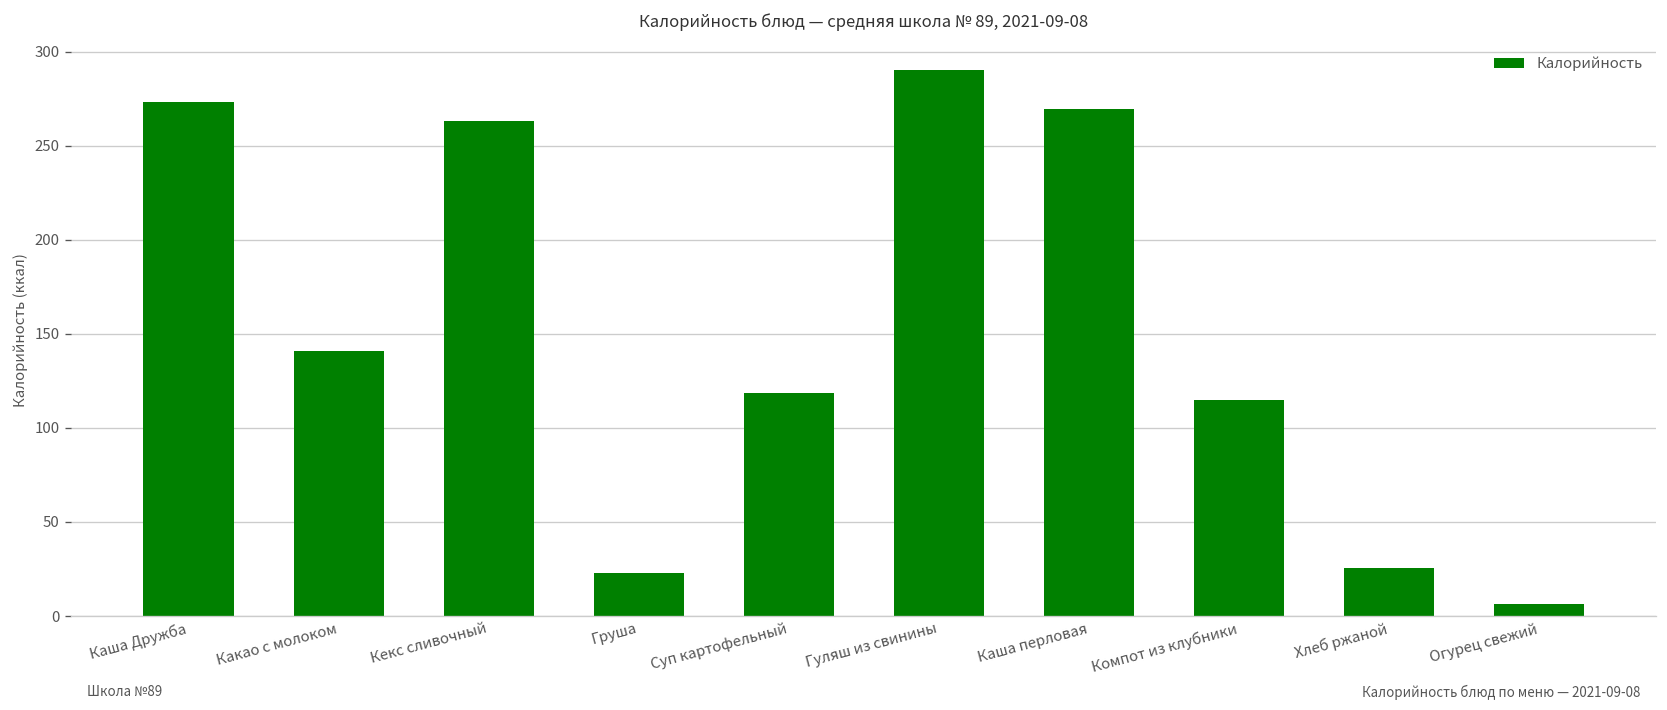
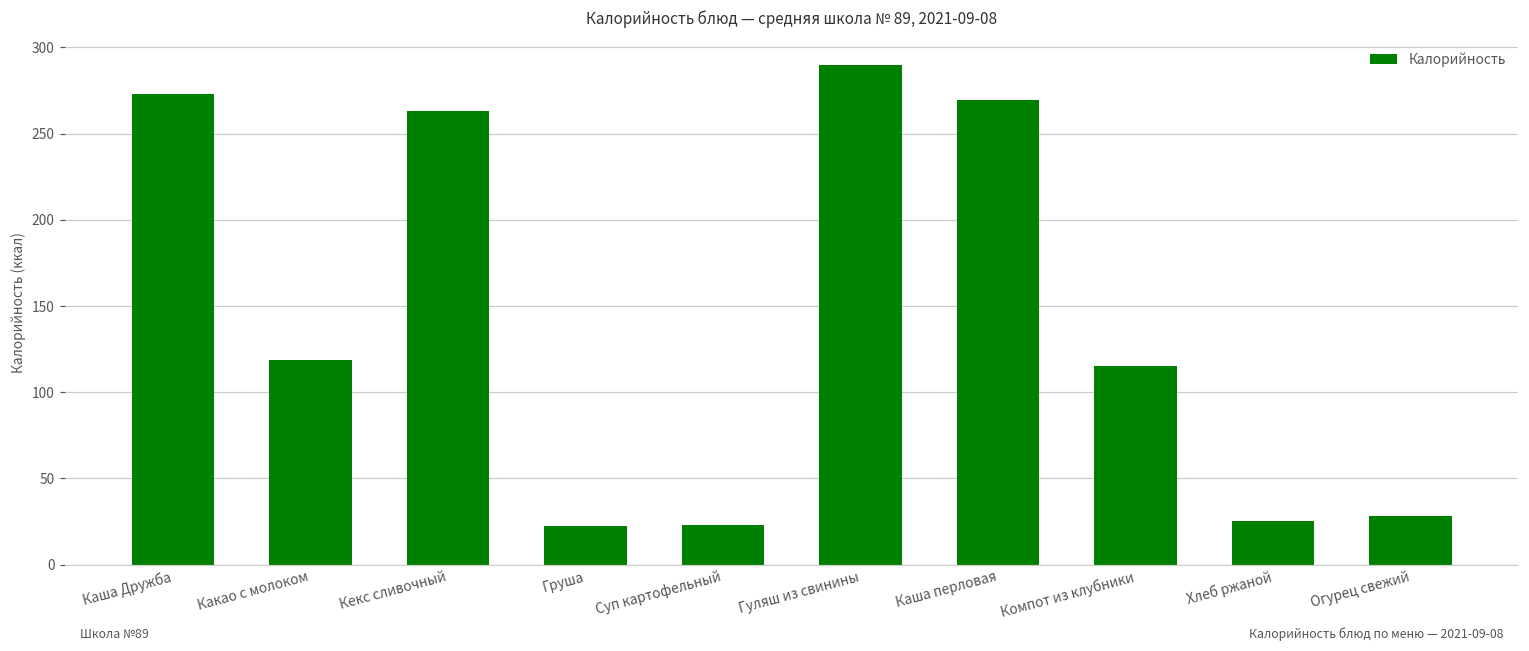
Какао с молоком: 141 -> 119
Суп картофельный: 119 -> 23
Огурец свежий: 6 -> 28
